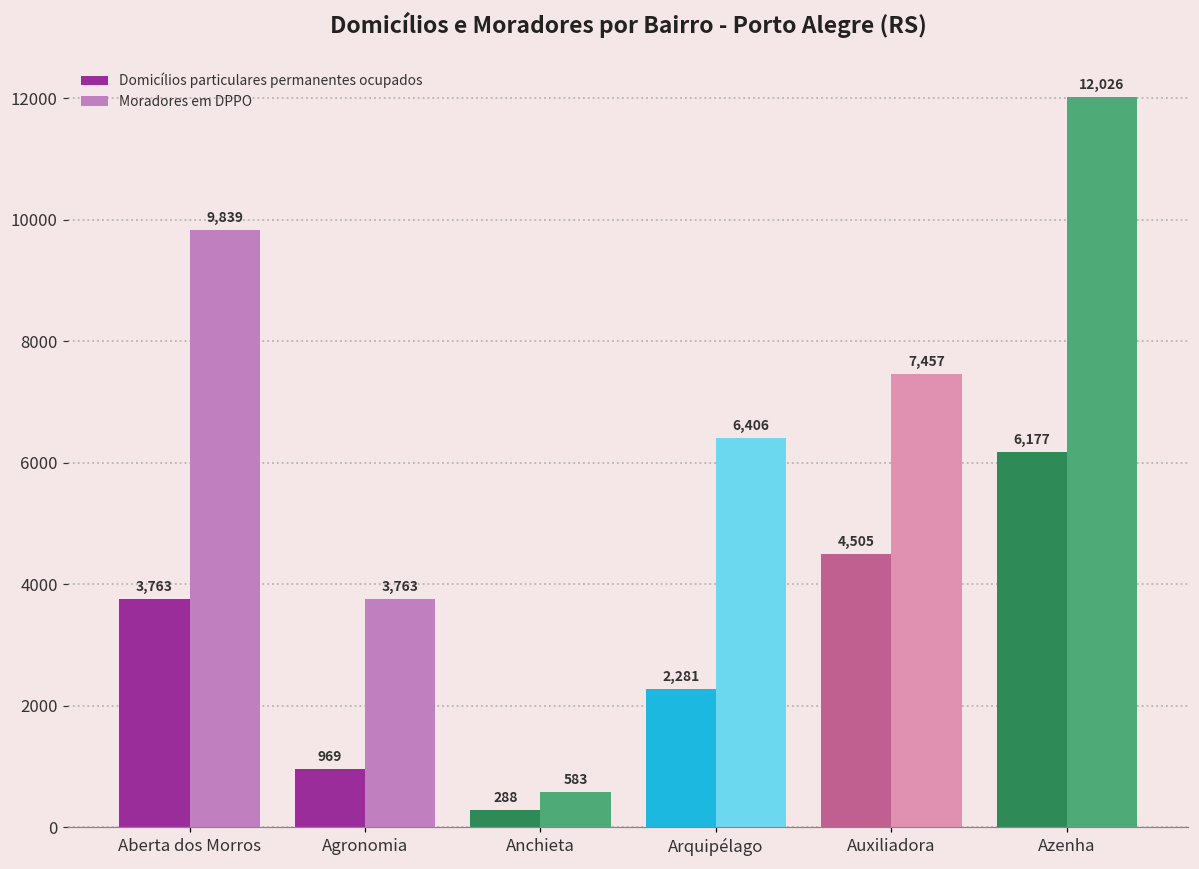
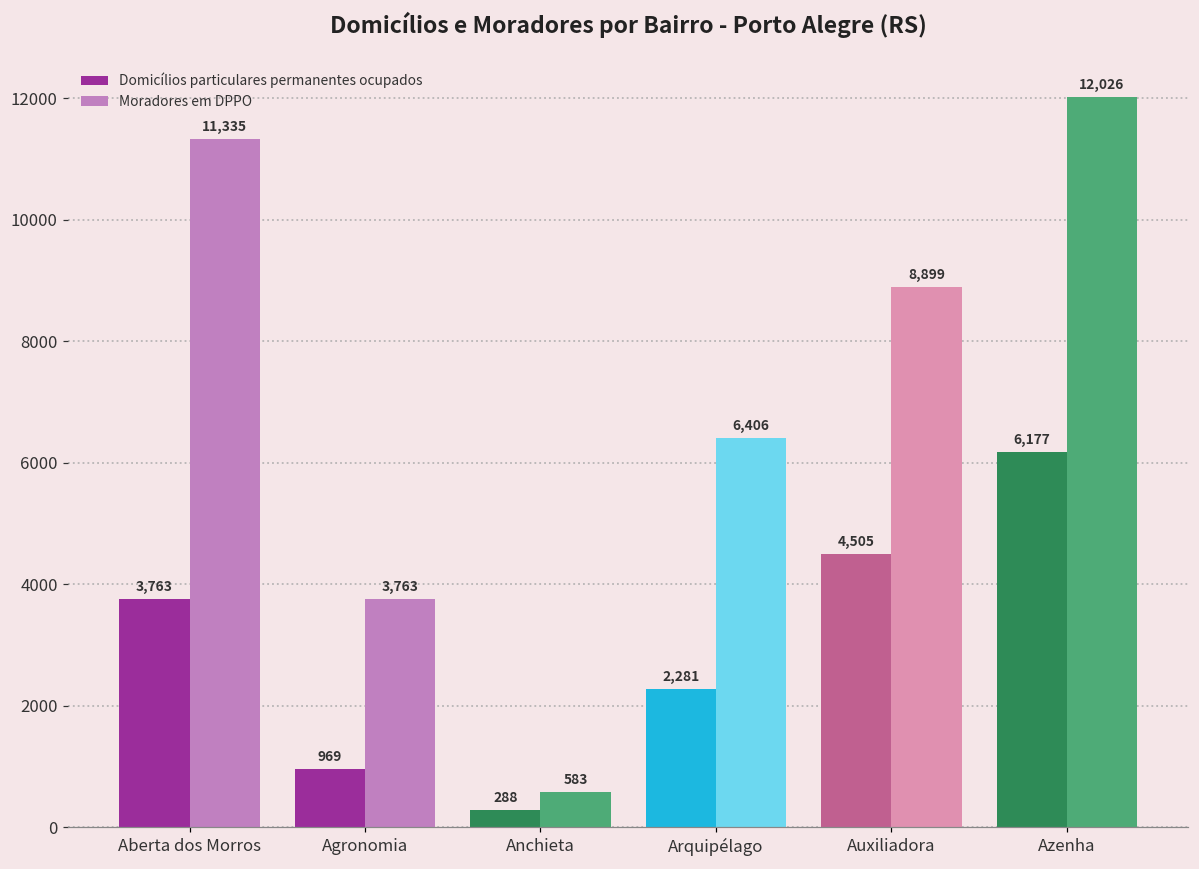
Moradores em DPPO, Aberta dos Morros: 9,839 -> 11,335
Moradores em DPPO, Auxiliadora: 7,457 -> 8,899
